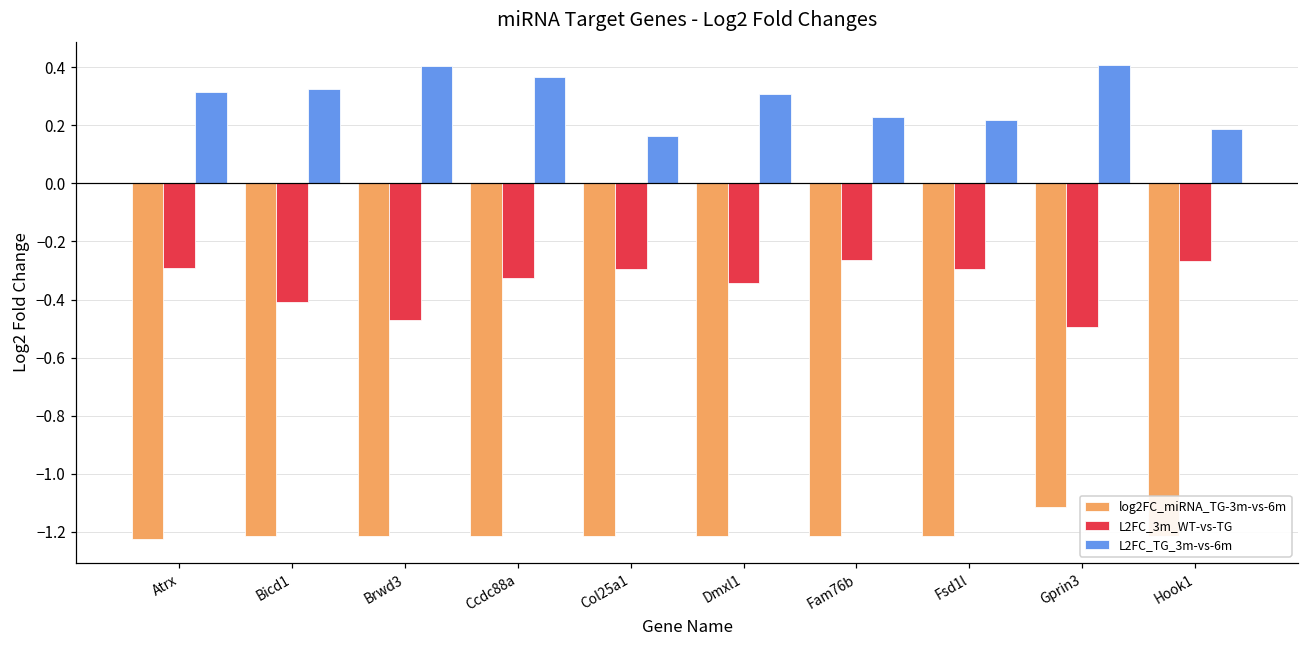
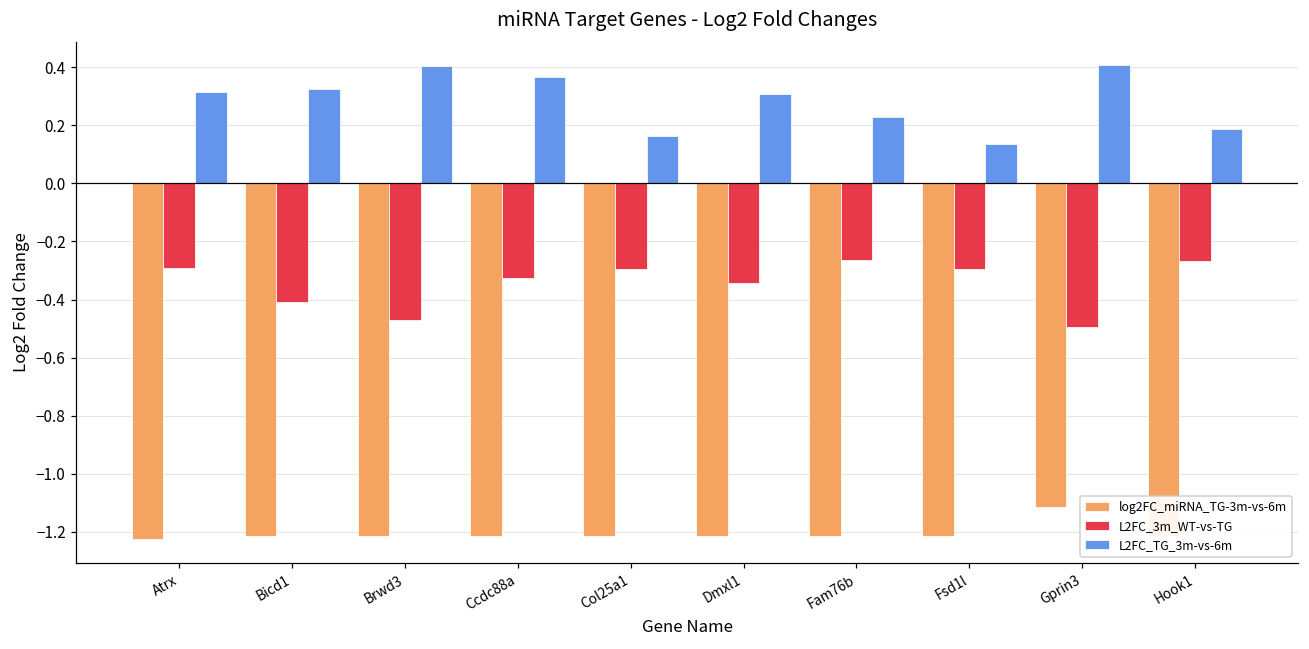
L2FC_TG_3m-vs-6m, Fsd1l: 0.22 -> 0.14
